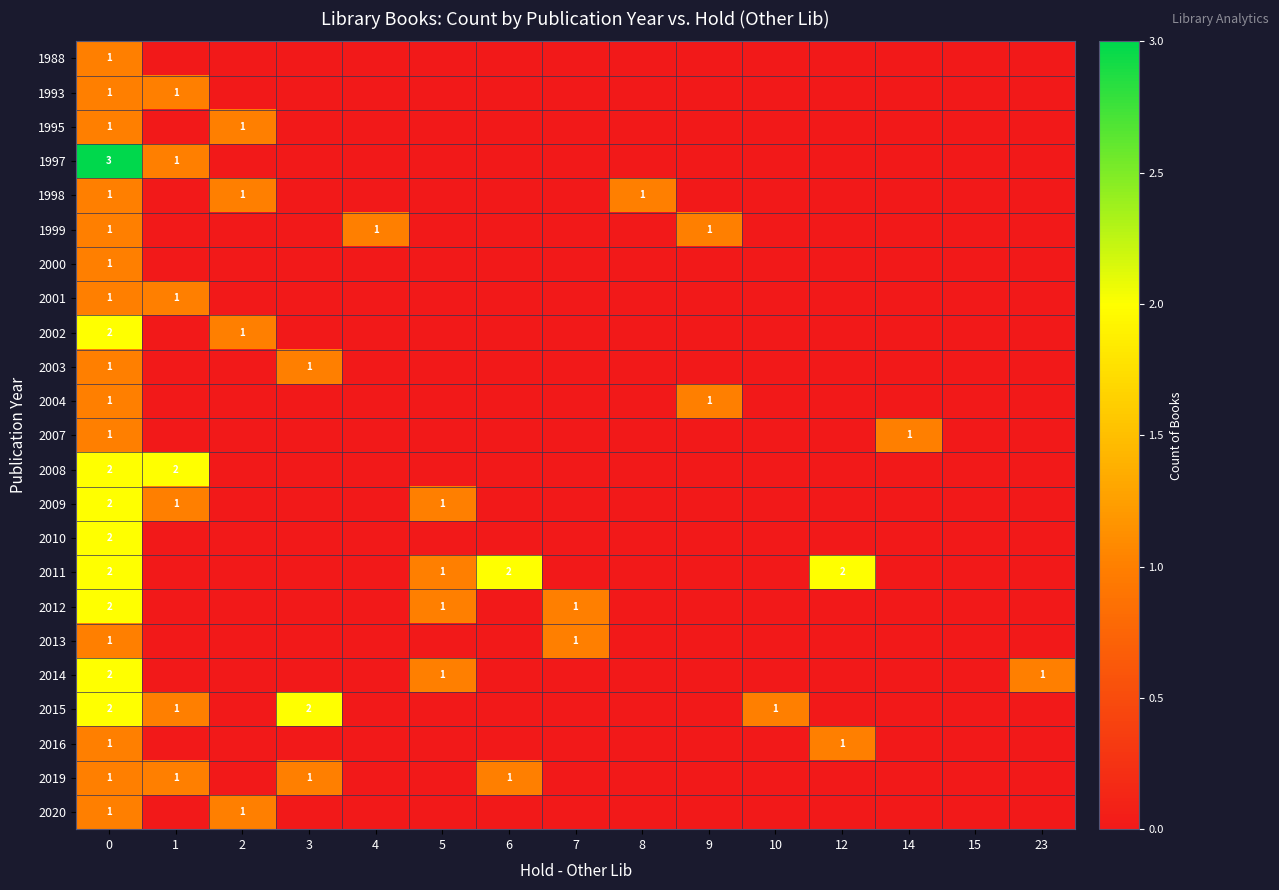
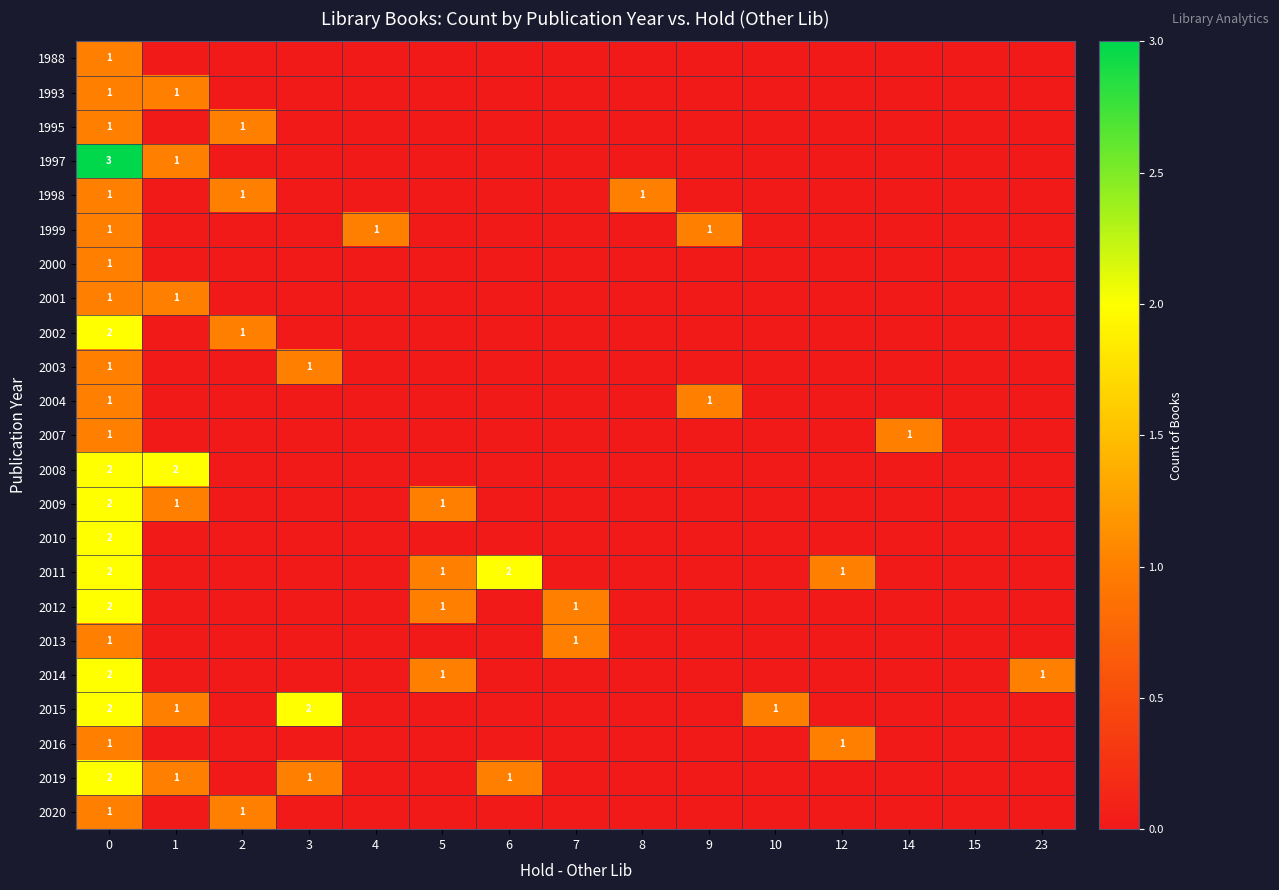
2011, 12: 2 -> 1
2019, 0: 1 -> 2
